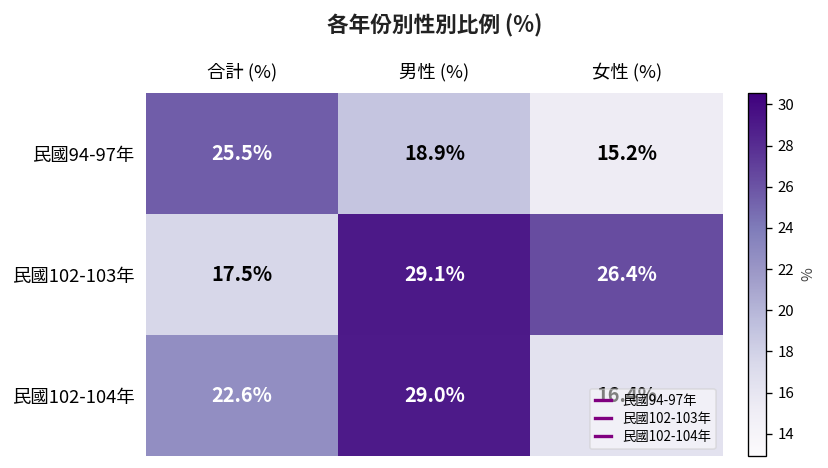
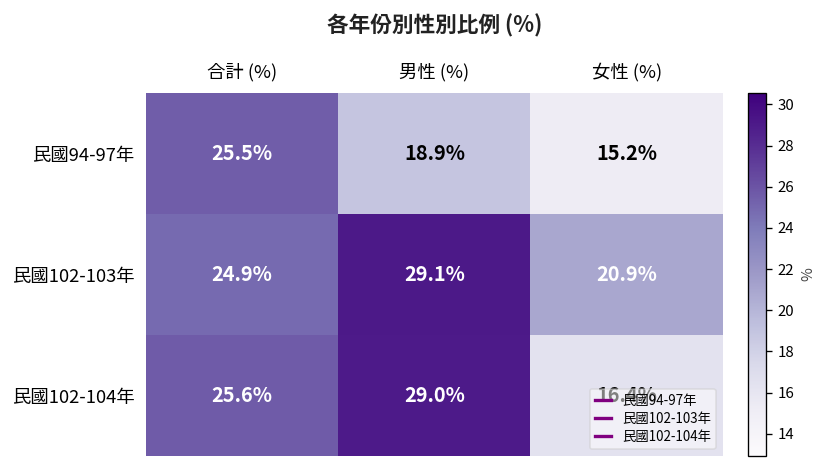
民國102-103年, 合計 (%): 17.5% -> 24.9%
民國102-103年, 女性 (%): 26.4% -> 20.9%
民國102-104年, 合計 (%): 22.6% -> 25.6%
